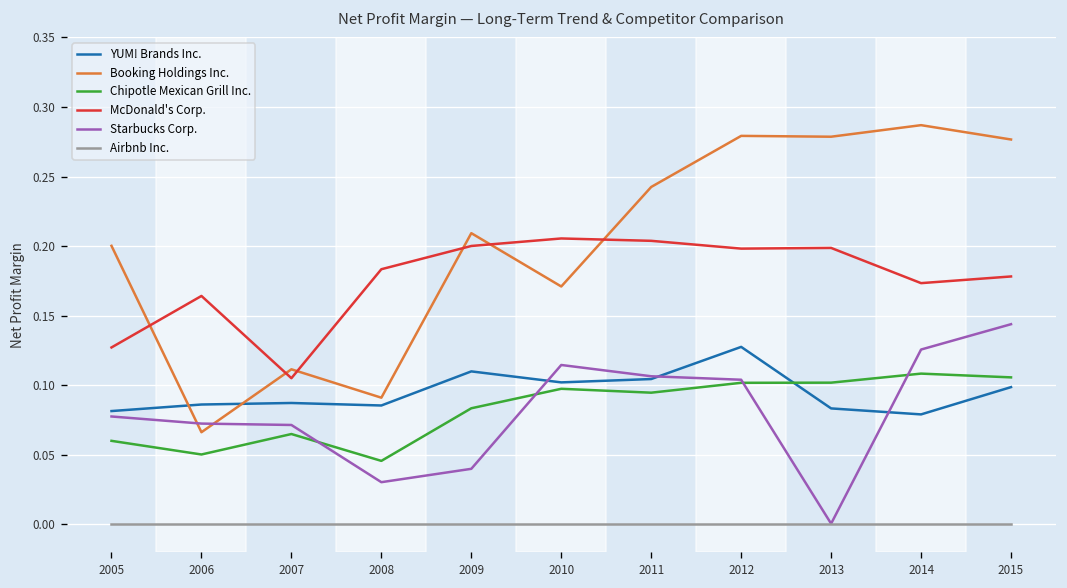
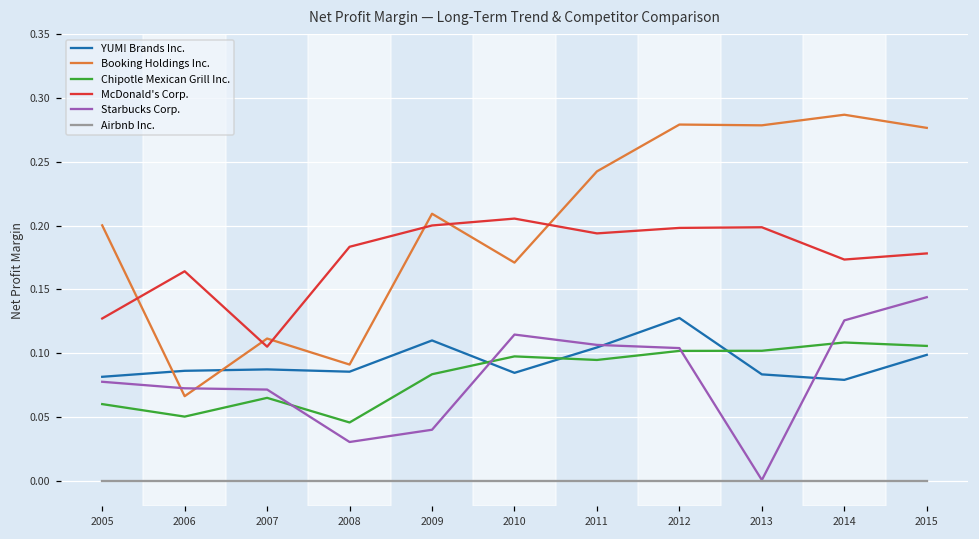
YUM! Brands Inc., 2010: 0.102 -> 0.085
McDonald's Corp., 2011: 0.204 -> 0.194
